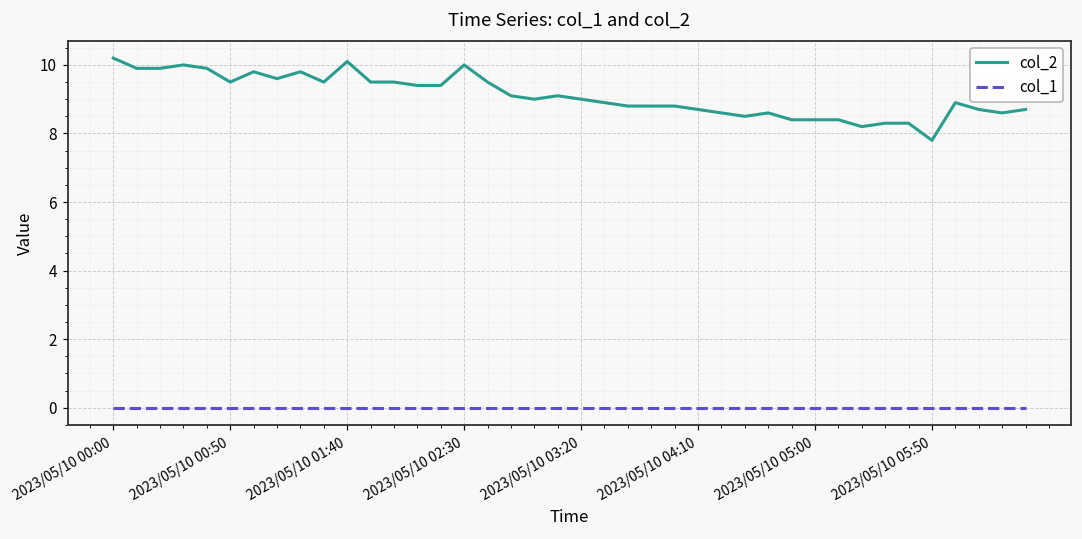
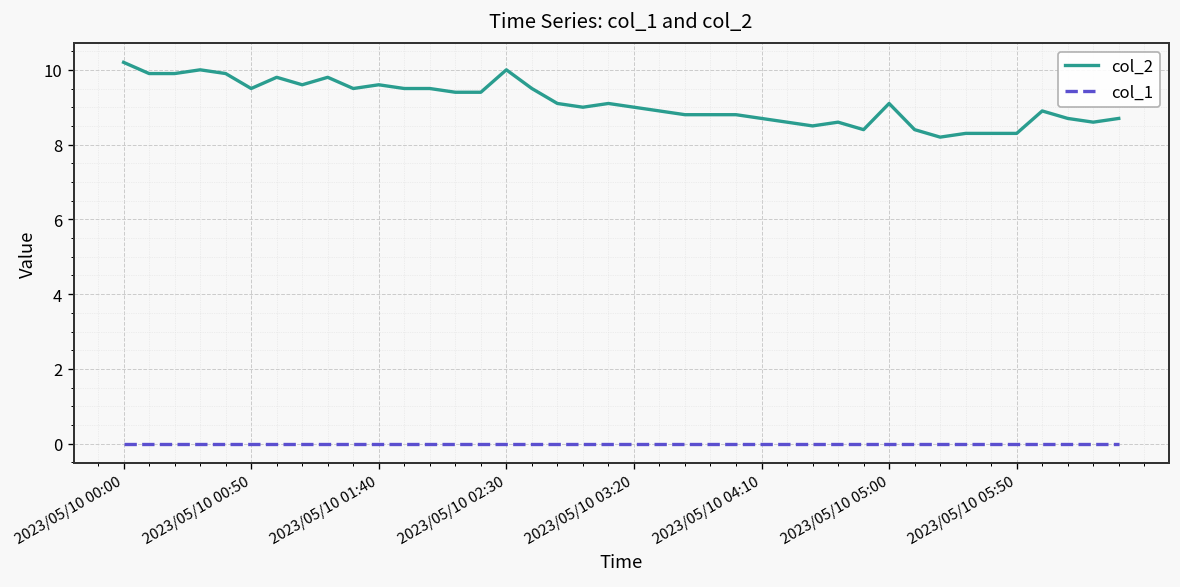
col_2, 2023/05/10 01:40: 10.1 -> 9.6
col_2, 2023/05/10 05:00: 8.4 -> 9.1
col_2, 2023/05/10 05:50: 7.8 -> 8.3
